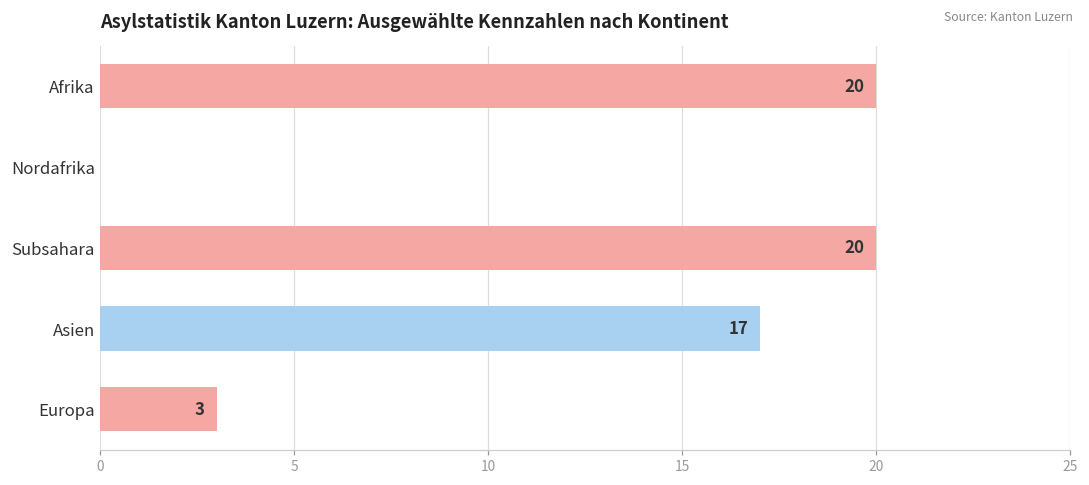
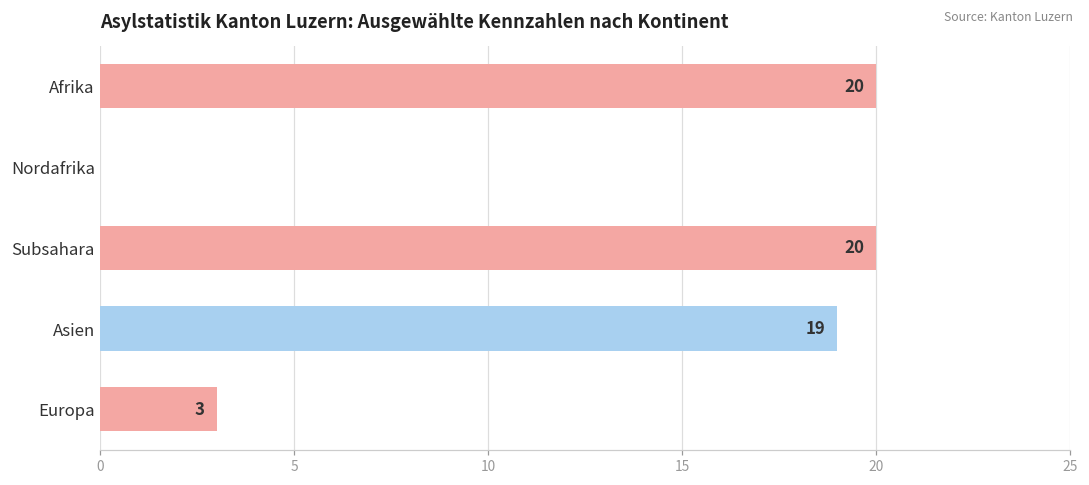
Asien: 17 -> 19
